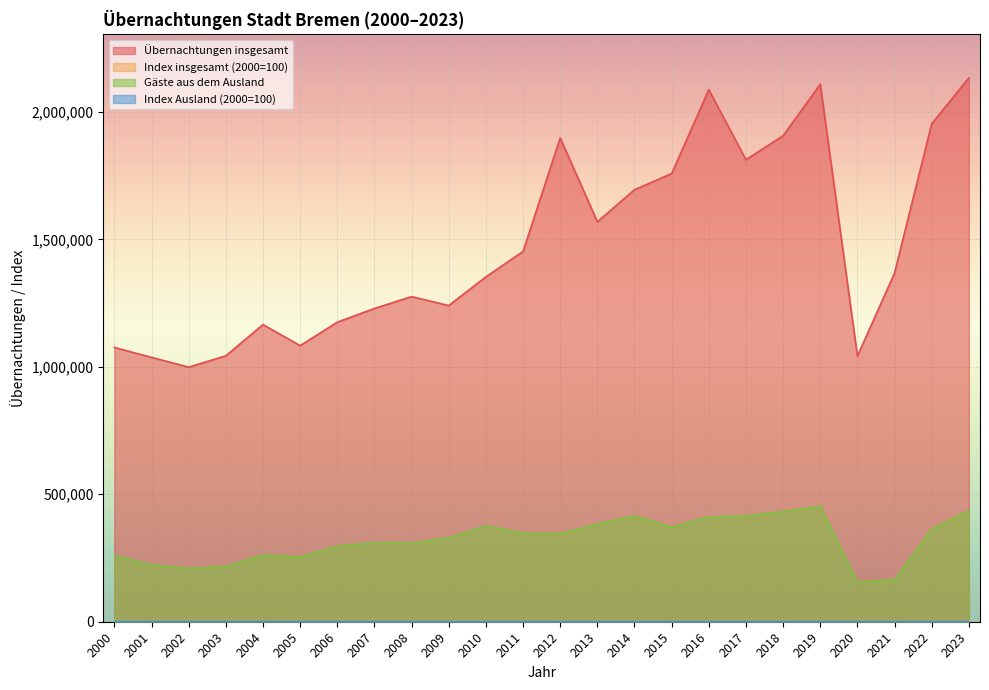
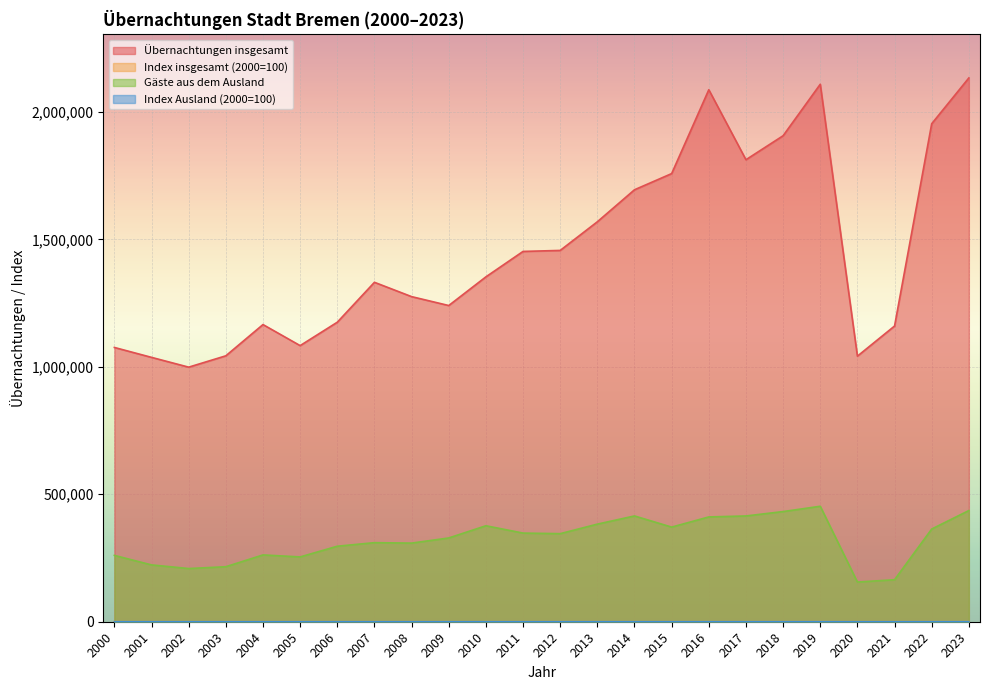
Übernachtungen insgesamt, 2007: 1,230,000 -> 1,330,000
Übernachtungen insgesamt, 2012: 1,900,000 -> 1,460,000
Übernachtungen insgesamt, 2021: 1,370,000 -> 1,160,000
